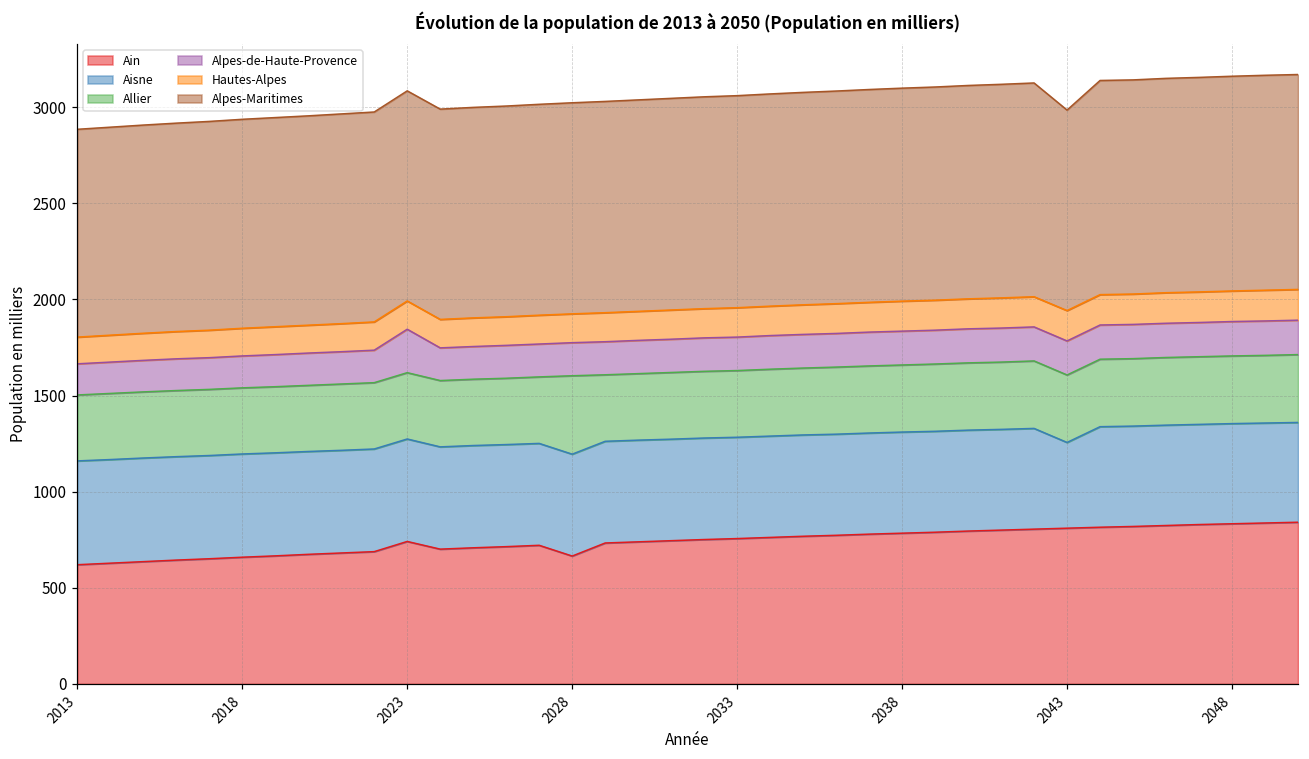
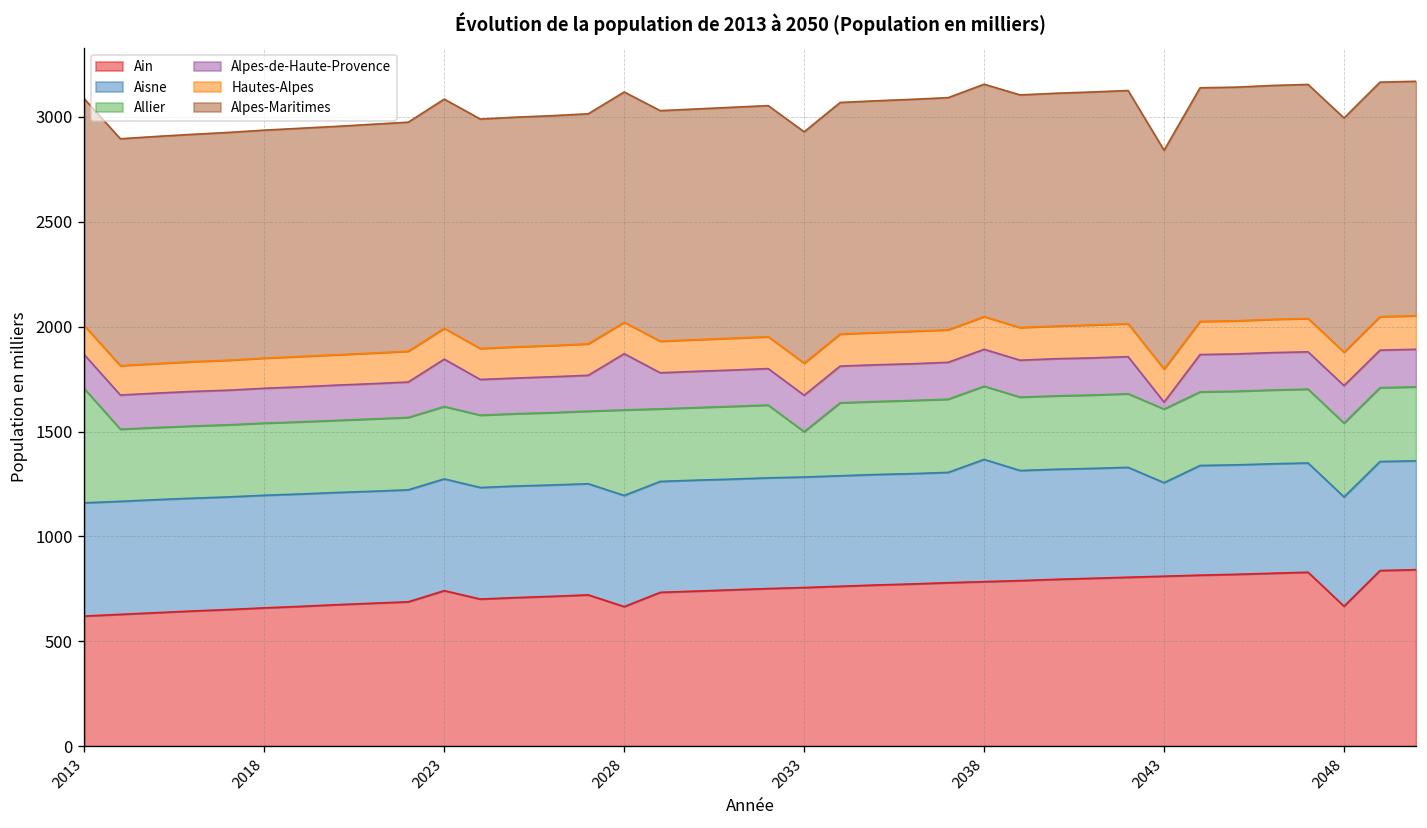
Allier, 2013: 340 -> 540
Alpes-de-Haute-Provence, 2028: 170 -> 270
Allier, 2033: 350 -> 220
Aisne, 2038: 530 -> 580
Alpes-de-Haute-Provence, 2043: 180 -> 30
Ain, 2048: 830 -> 670
